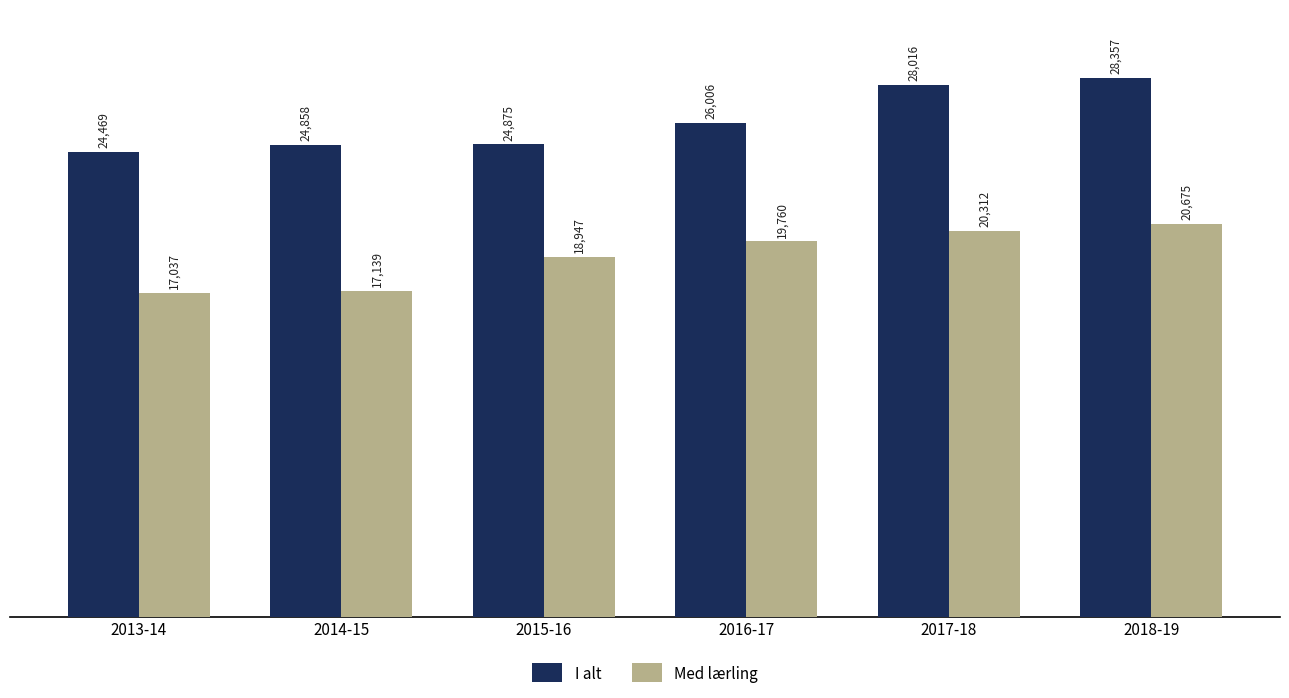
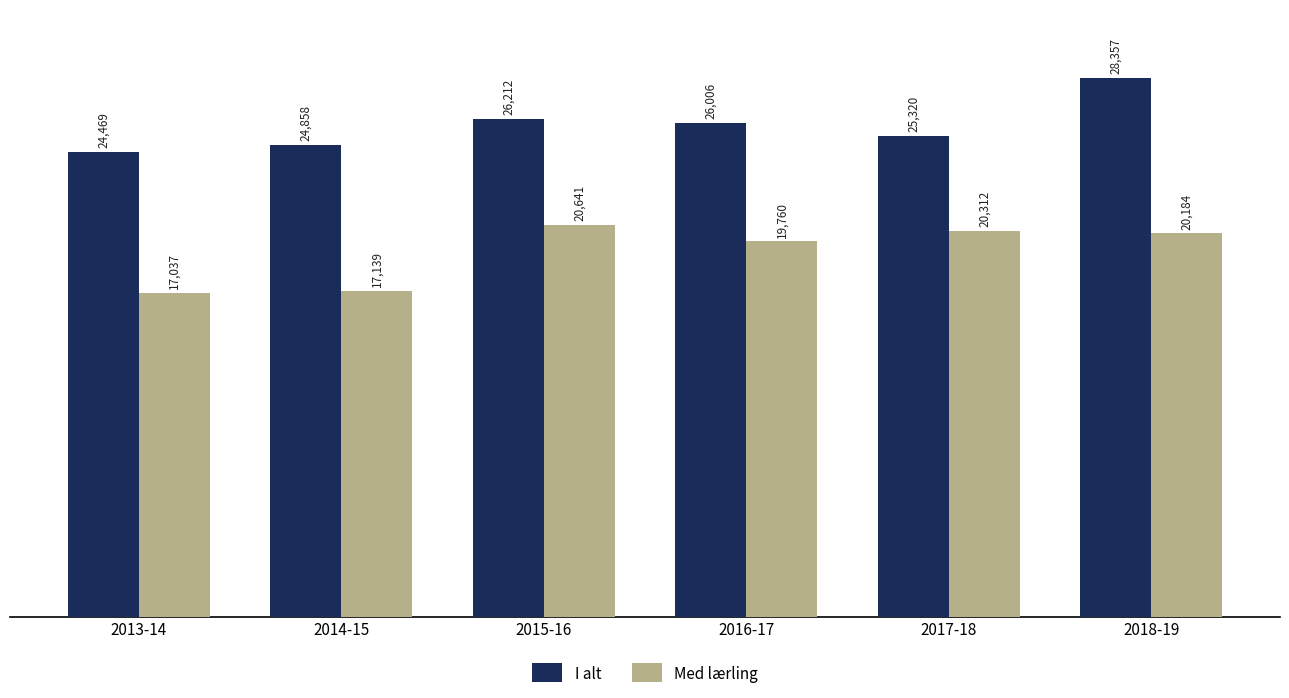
I alt, 2015-16: 24,875 -> 26,212
Med lærling, 2015-16: 18,947 -> 20,641
I alt, 2017-18: 28,016 -> 25,320
Med lærling, 2018-19: 20,675 -> 20,184
